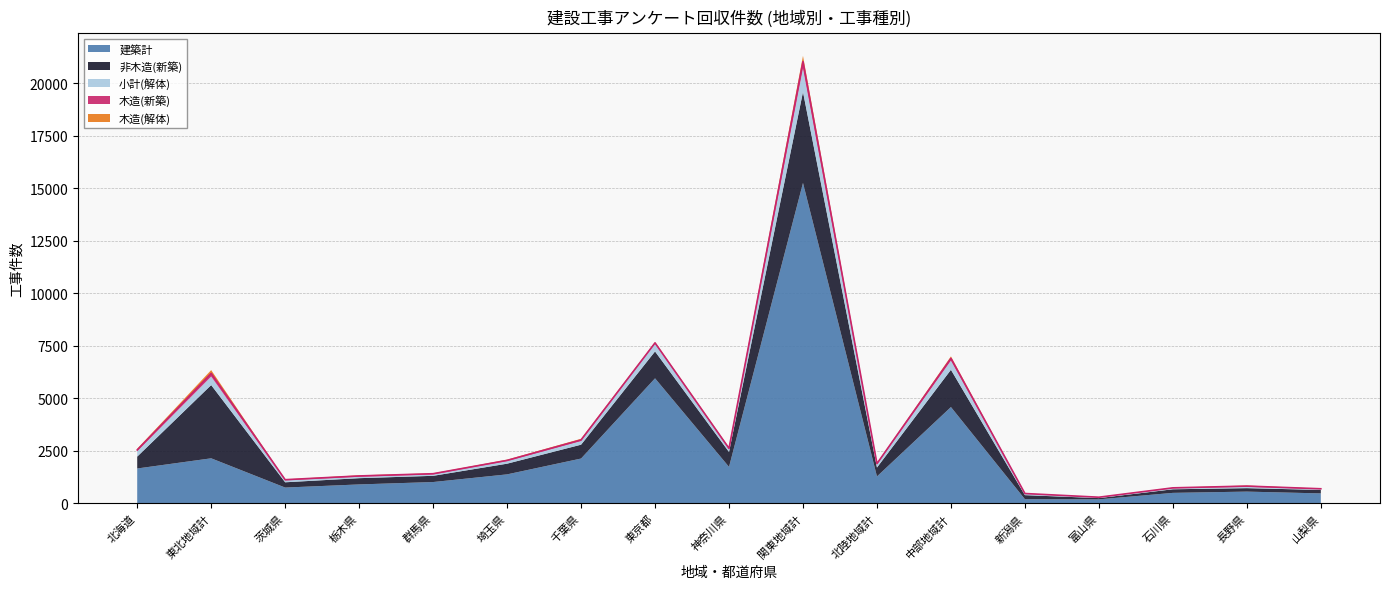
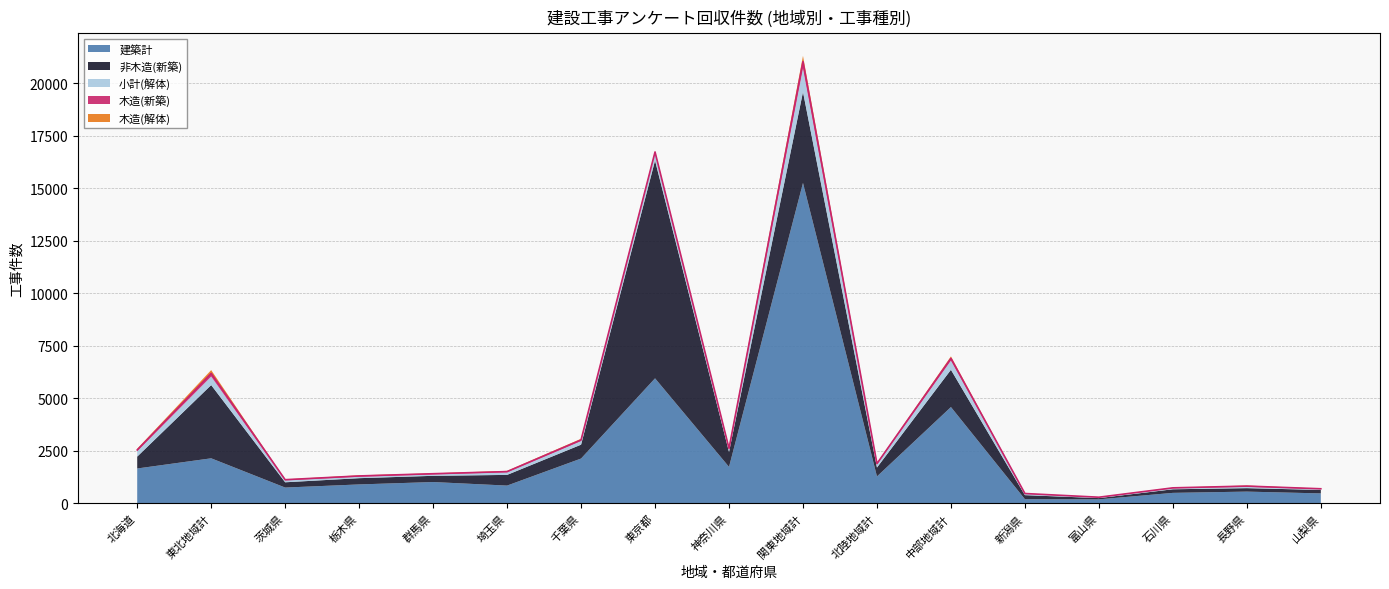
建築計, 埼玉県: 1400 -> 800
非木造(新築), 東京都: 1300 -> 10400
